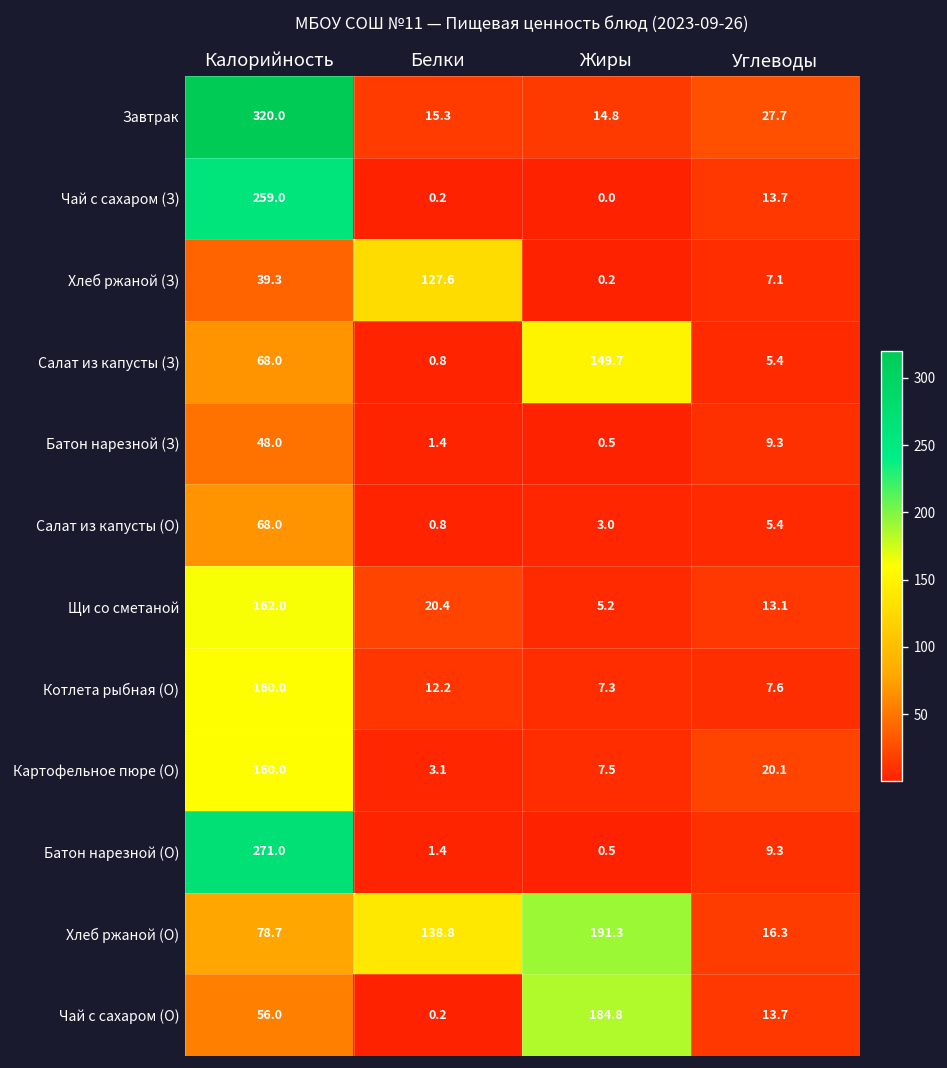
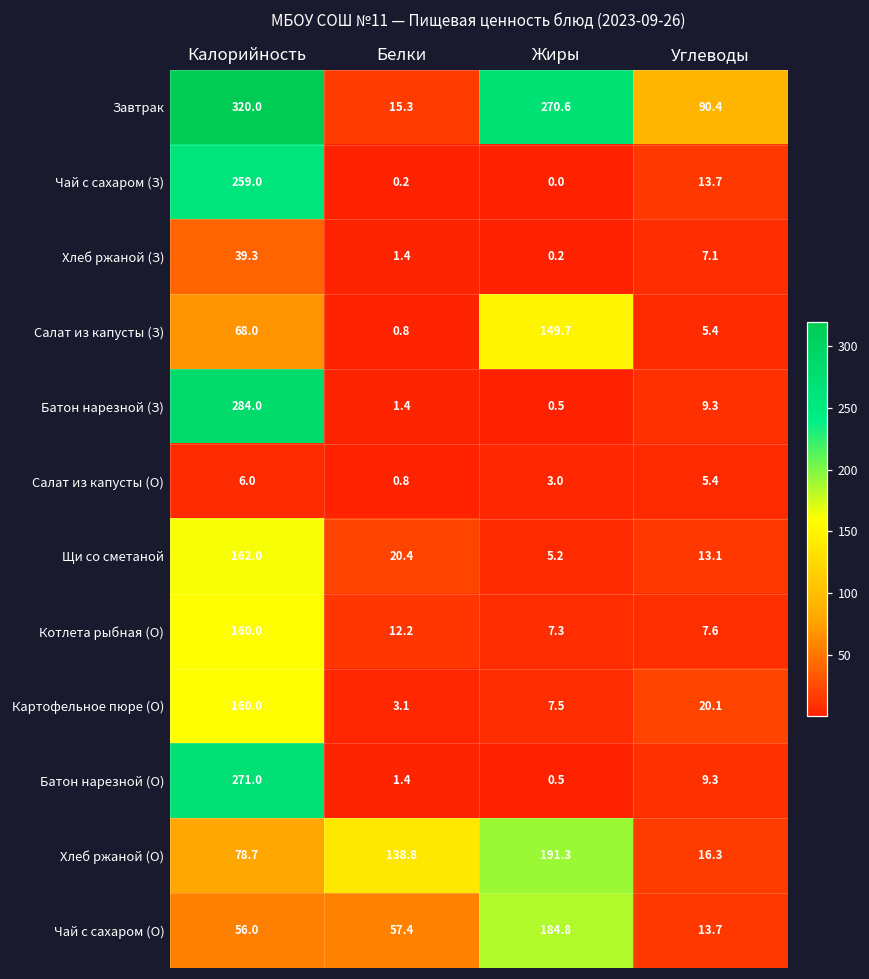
Завтрак, Жиры: 14.8 -> 270.6
Завтрак, Углеводы: 27.7 -> 90.4
Хлеб ржаной (З), Белки: 127.6 -> 1.4
Батон нарезной (З), Калорийность: 48.0 -> 284.0
Салат из капусты (О), Калорийность: 68.0 -> 6.0
Чай с сахаром (О), Белки: 0.2 -> 57.4
